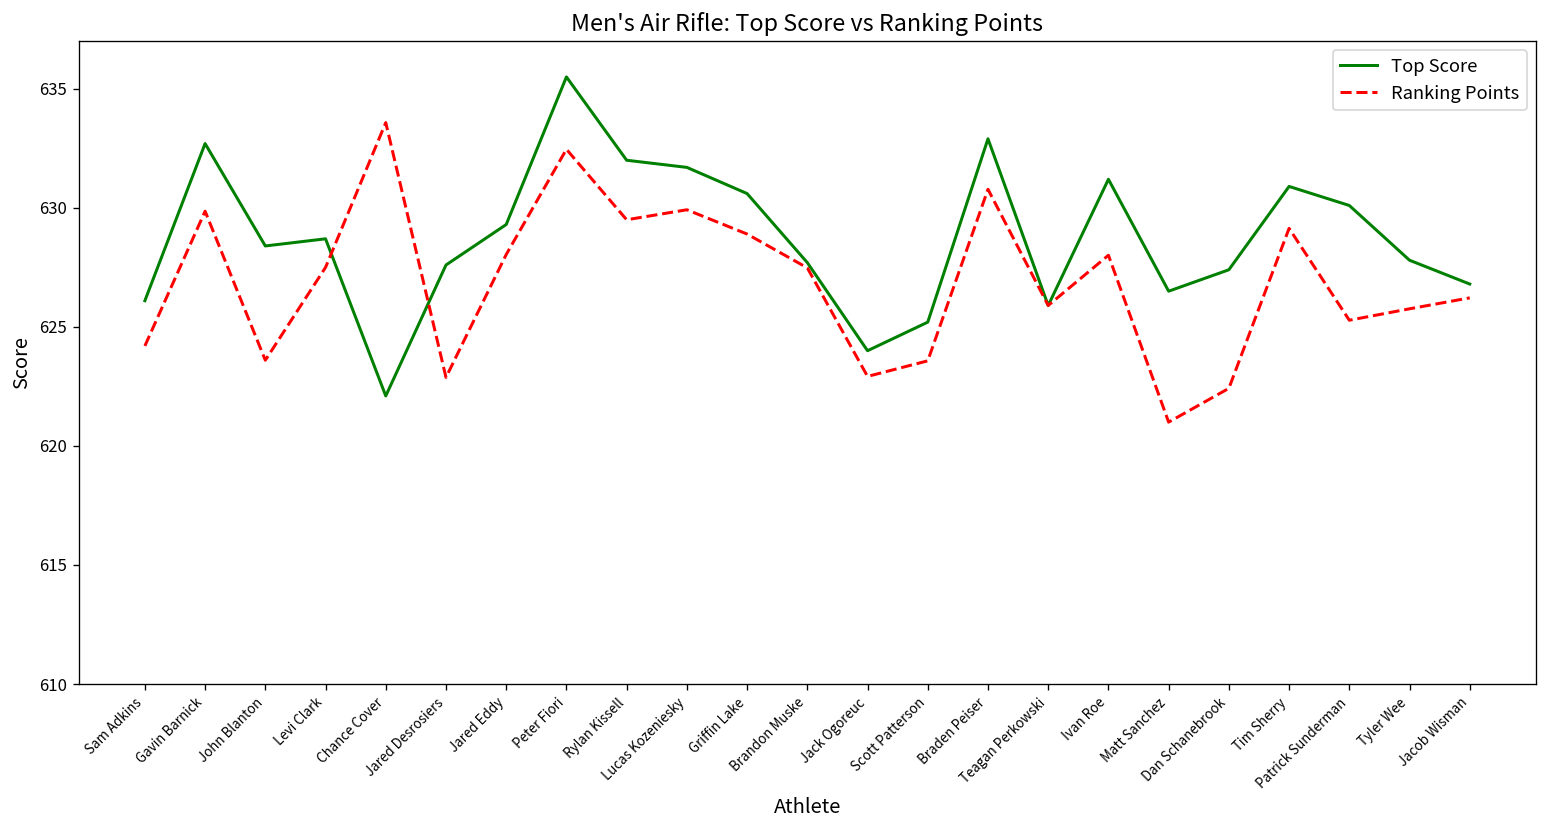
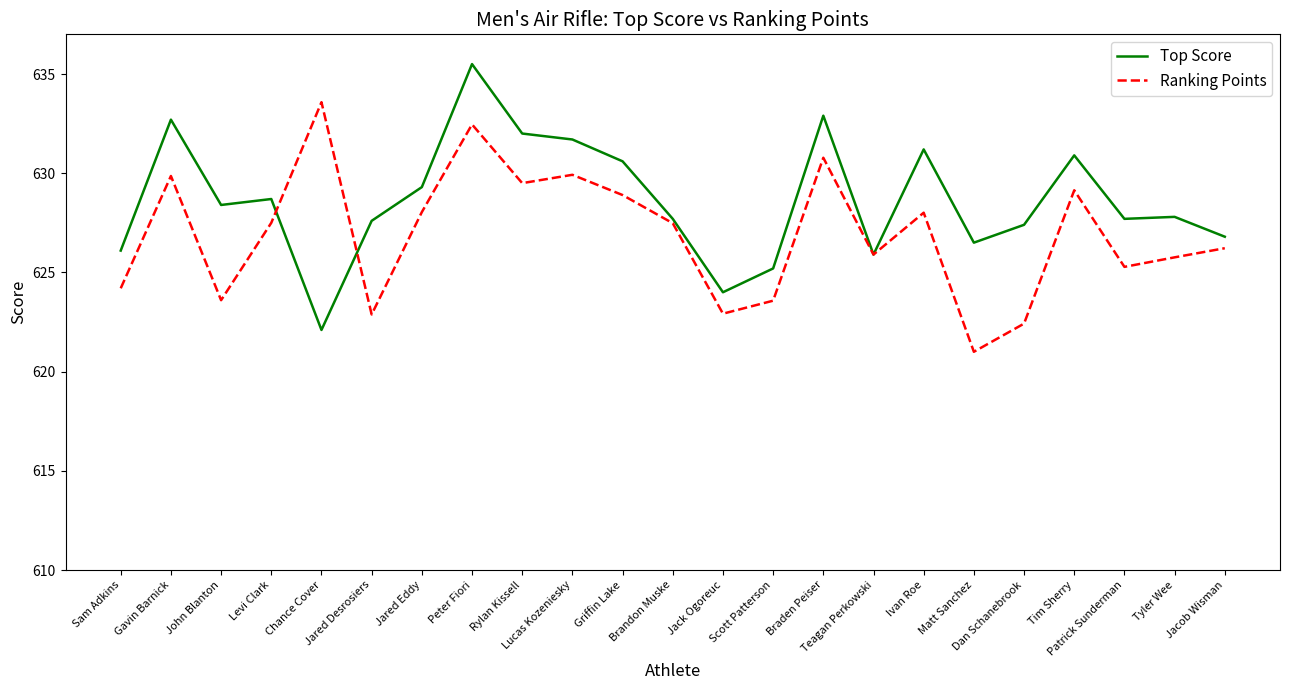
Top Score, Patrick Sunderman: 630.1 -> 627.7
